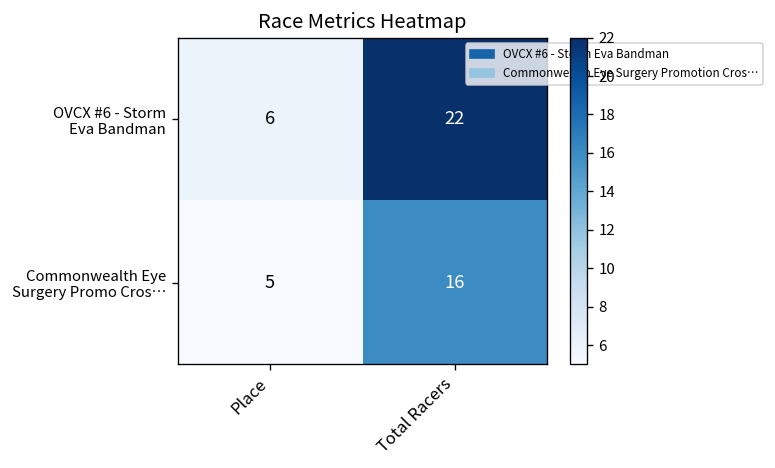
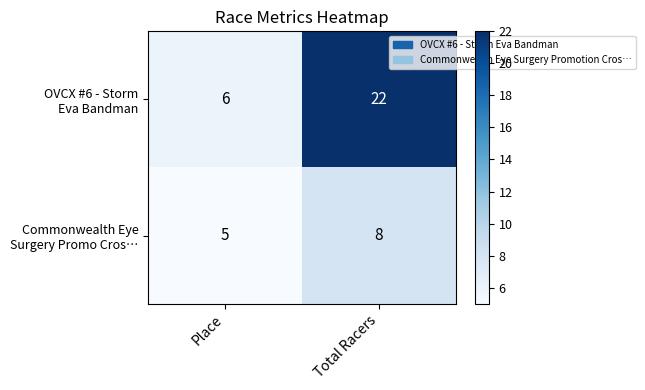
Commonwealth Eye Surgery Promo Cros…, Total Racers: 16 -> 8
